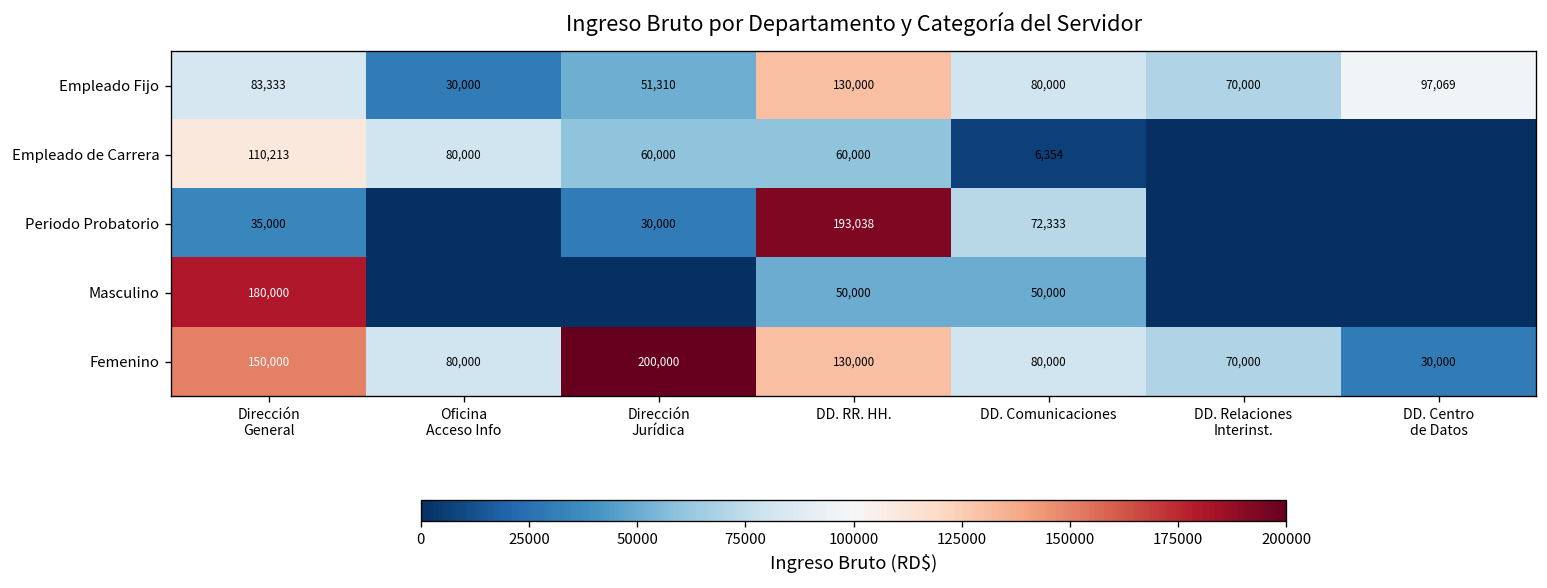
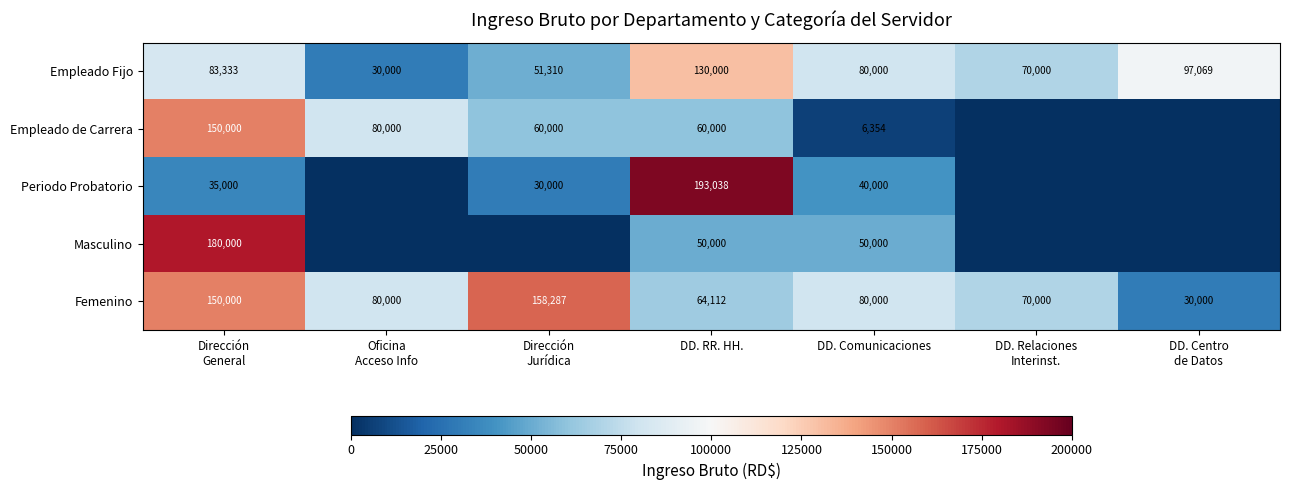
Empleado de Carrera, Dirección General: 110,213 -> 150,000
Periodo Probatorio, DD. Comunicaciones: 72,333 -> 40,000
Femenino, Dirección Jurídica: 200,000 -> 158,287
Femenino, DD. RR. HH.: 130,000 -> 64,112
